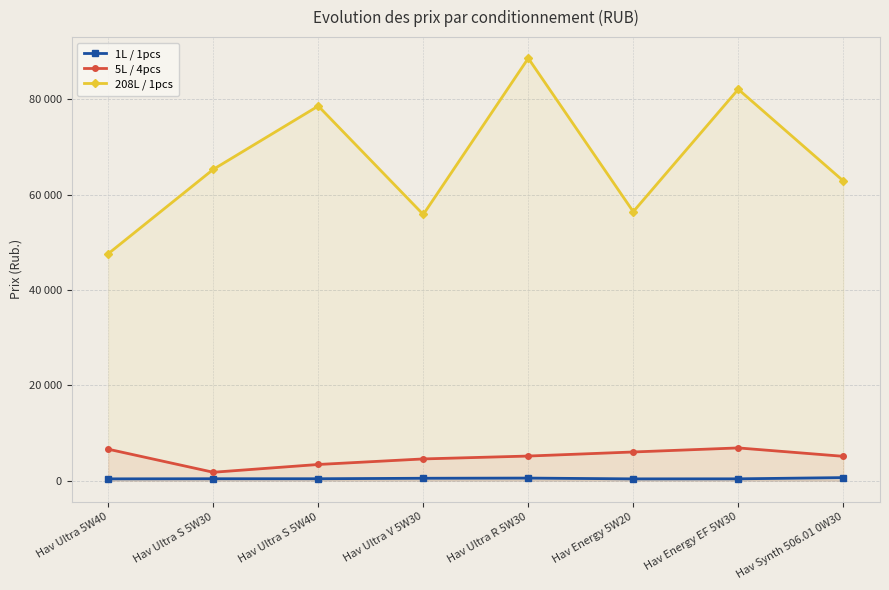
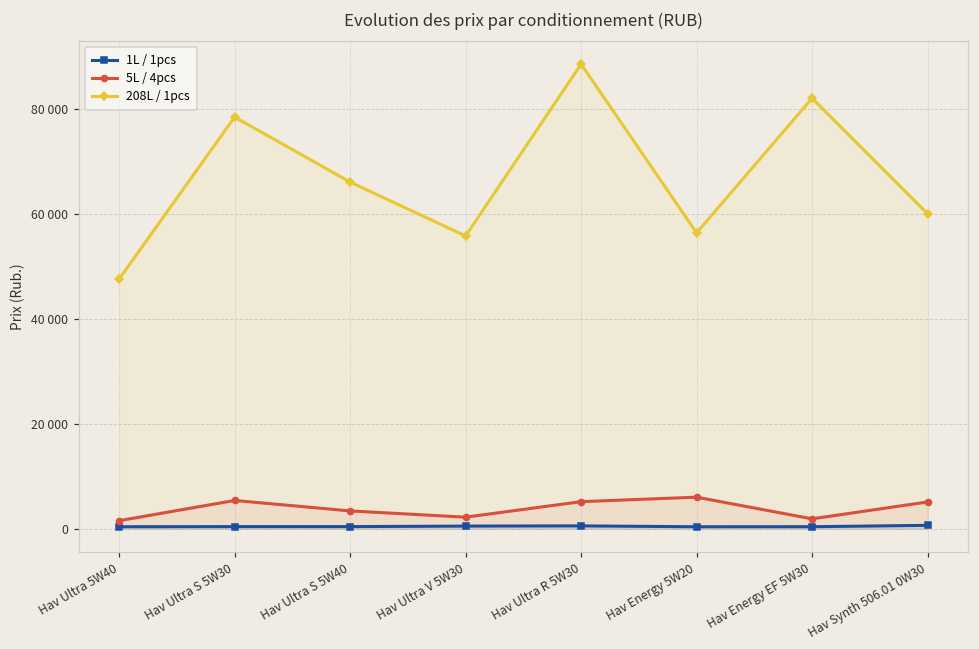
5L / 4pcs, Hav Ultra 5W40: 7000 -> 2000
5L / 4pcs, Hav Ultra S 5W30: 2000 -> 5000
208L / 1pcs, Hav Ultra S 5W30: 65000 -> 79000
208L / 1pcs, Hav Ultra S 5W40: 79000 -> 66000
5L / 4pcs, Hav Ultra V 5W30: 5000 -> 2000
5L / 4pcs, Hav Energy EF 5W30: 7000 -> 2000
208L / 1pcs, Hav Synth 506.01 0W30: 63000 -> 60000
